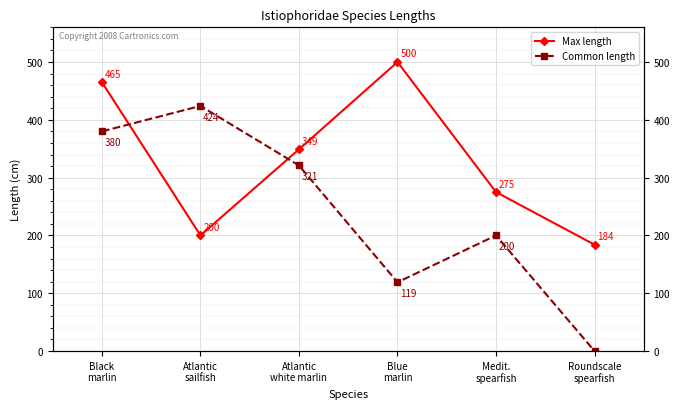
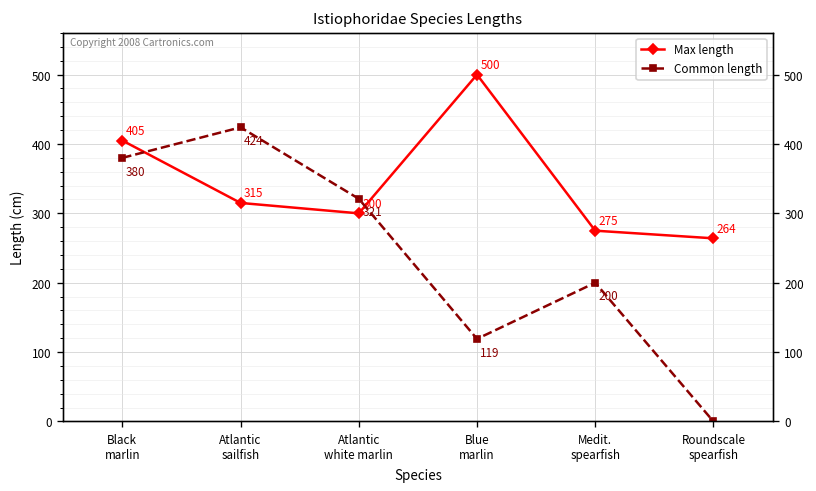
Max length, Black marlin: 465 -> 405
Max length, Atlantic sailfish: 200 -> 315
Max length, Atlantic white marlin: 349 -> 300
Max length, Roundscale spearfish: 184 -> 264
